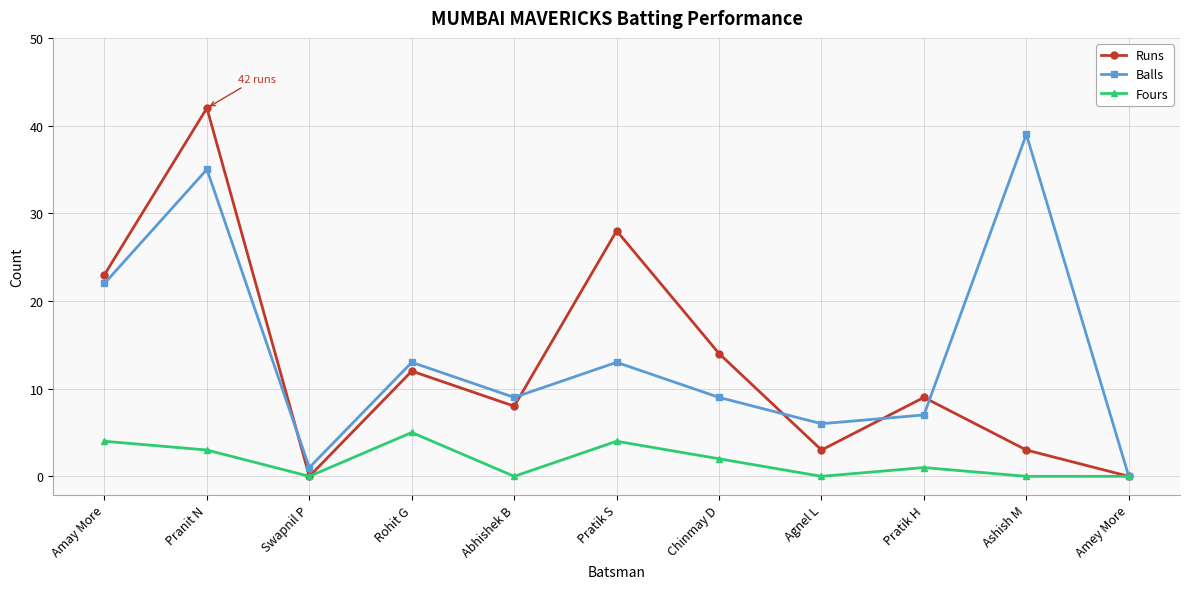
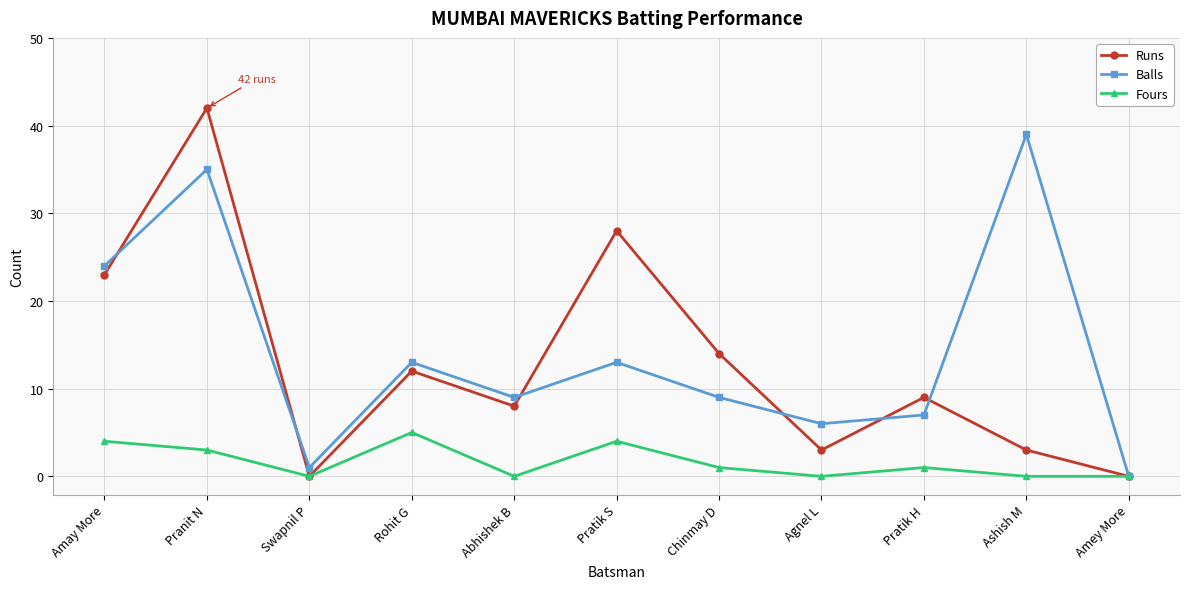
Balls, Amay More: 22 -> 24
Fours, Chinmay D: 2 -> 1
